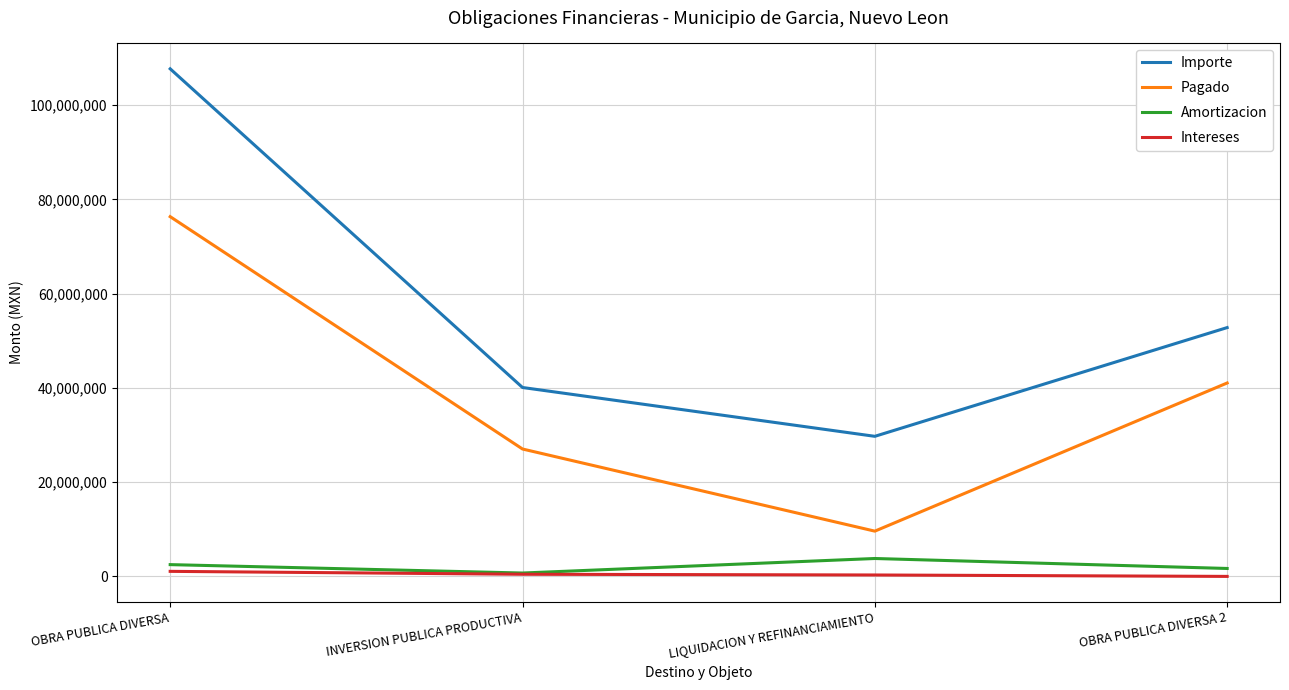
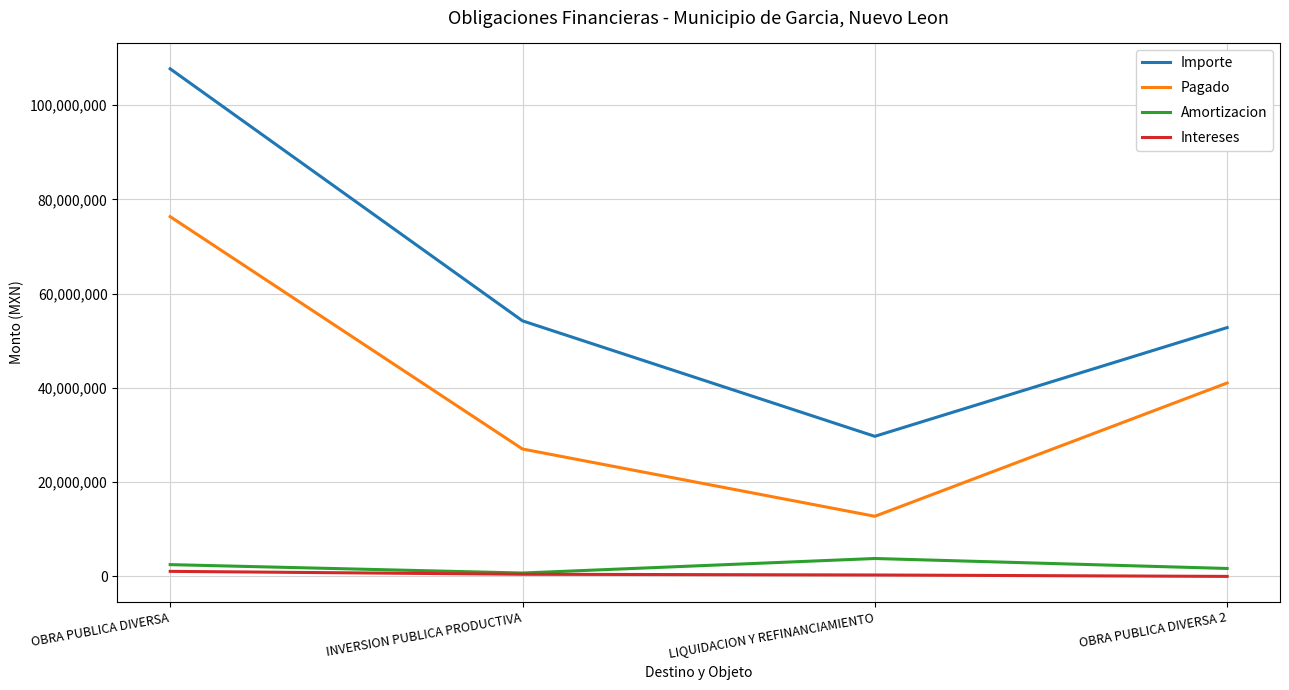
Importe, INVERSION PUBLICA PRODUCTIVA: 40,000,000 -> 54,000,000
Pagado, LIQUIDACION Y REFINANCIAMIENTO: 10,000,000 -> 13,000,000
